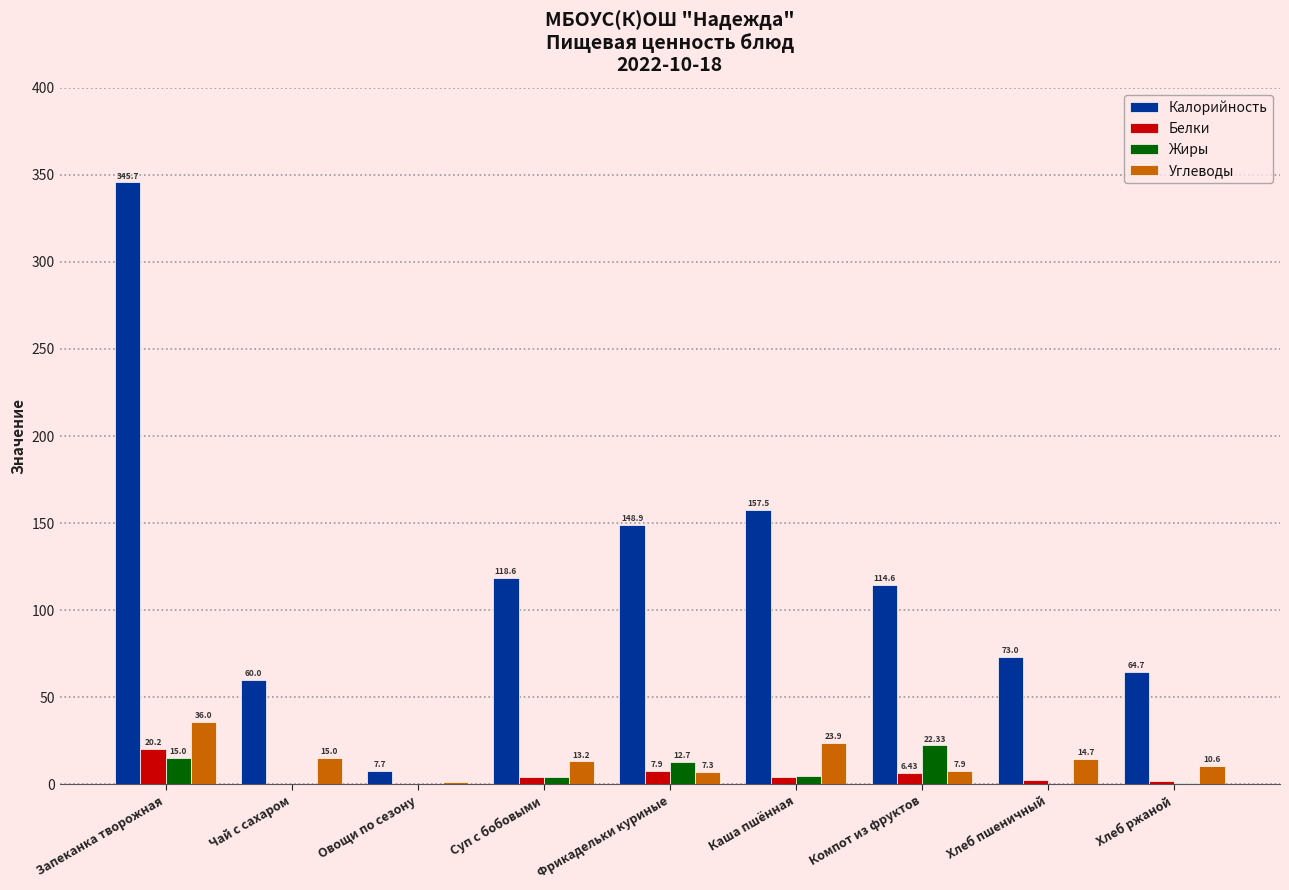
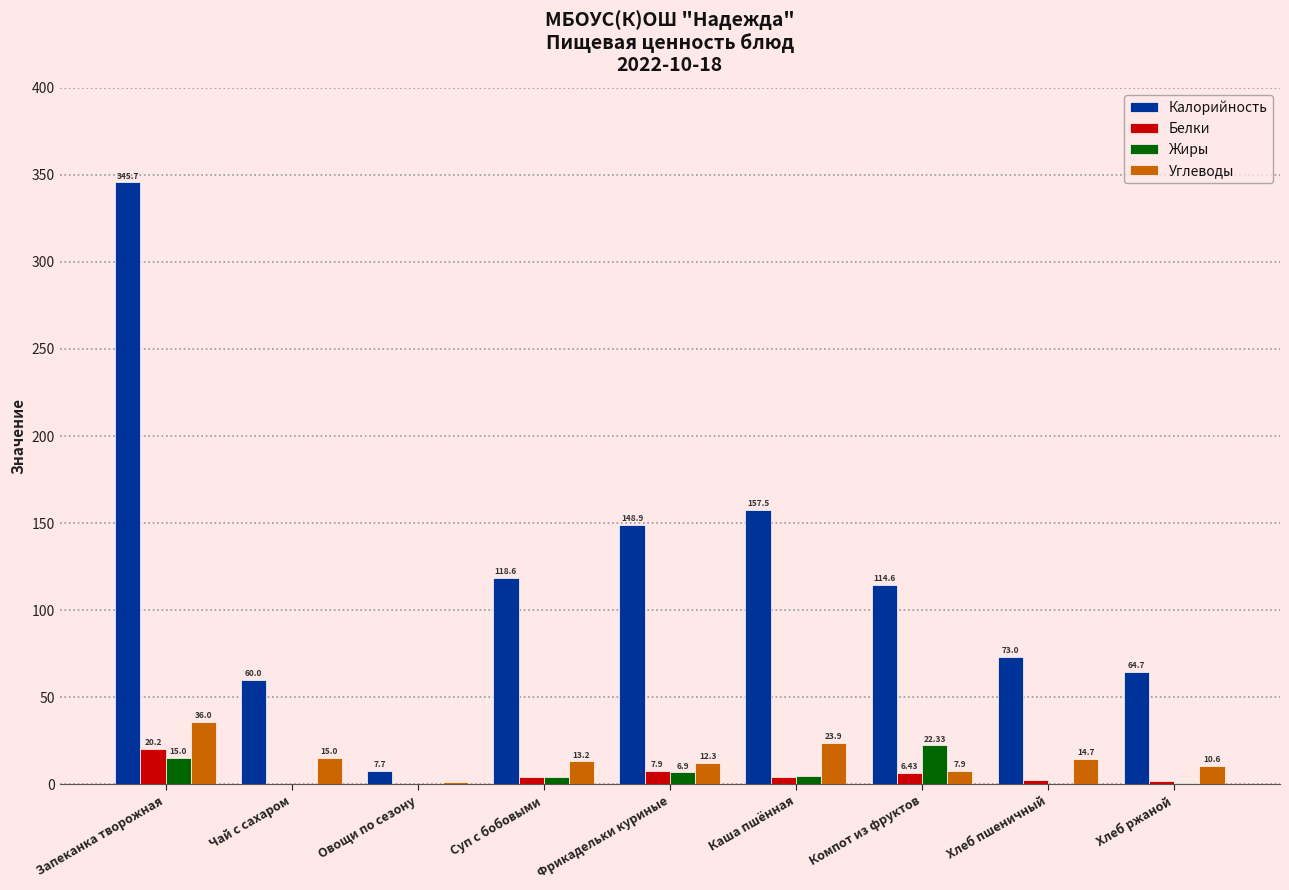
Жиры, Фрикадельки куриные: 12.7 -> 6.9
Углеводы, Фрикадельки куриные: 7.3 -> 12.3
